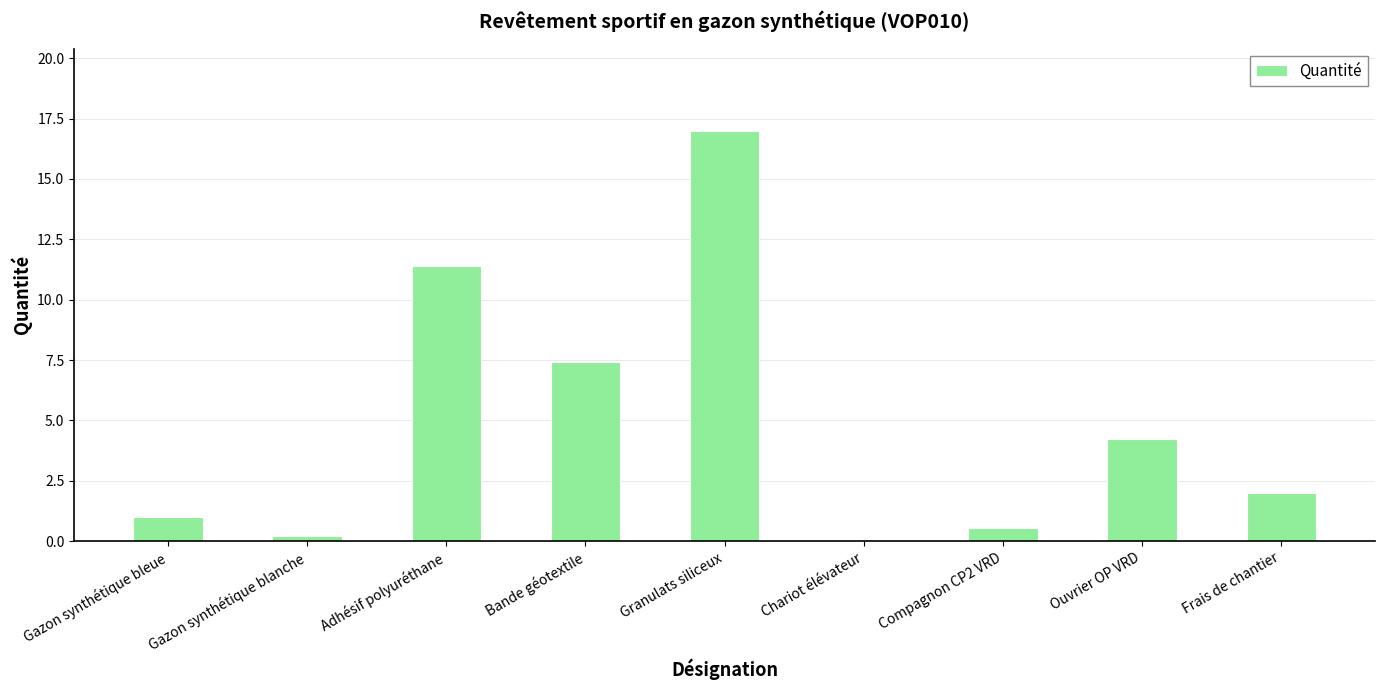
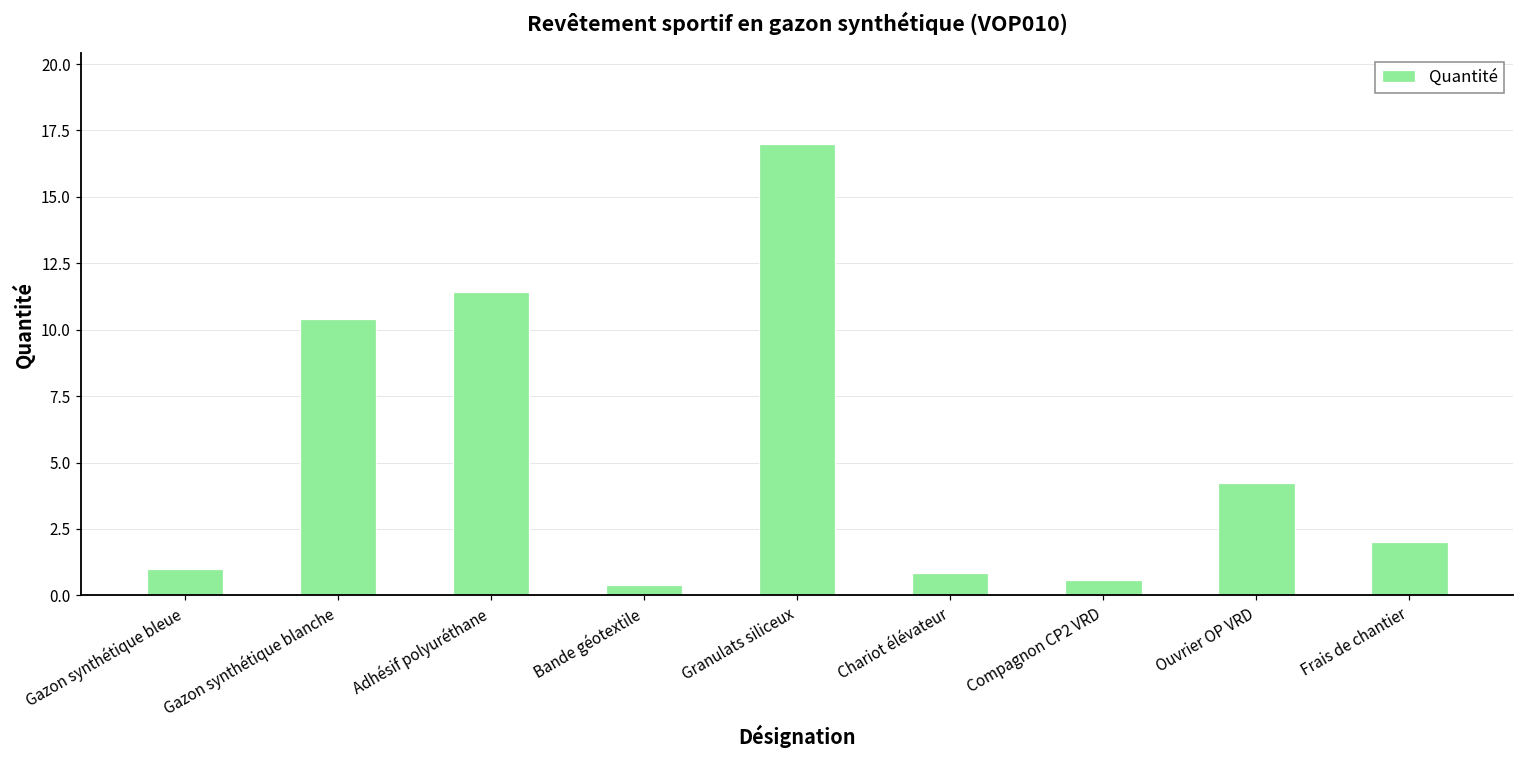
Gazon synthétique blanche: 0.2 -> 10.4
Bande géotextile: 7.4 -> 0.4
Chariot élévateur: 0.0 -> 0.8
